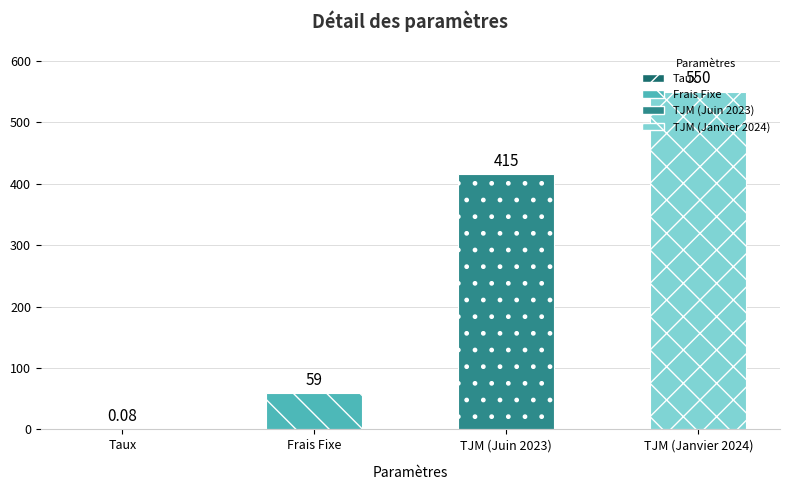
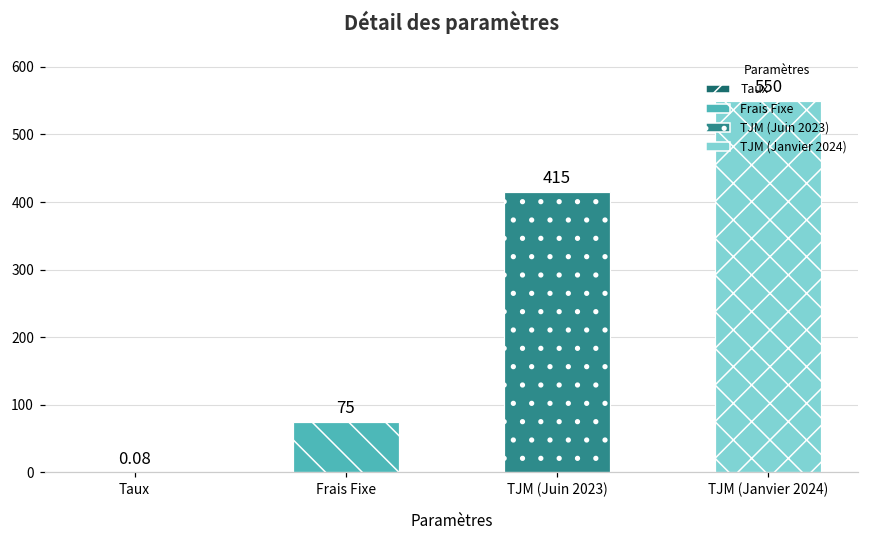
Frais Fixe: 59 -> 75
